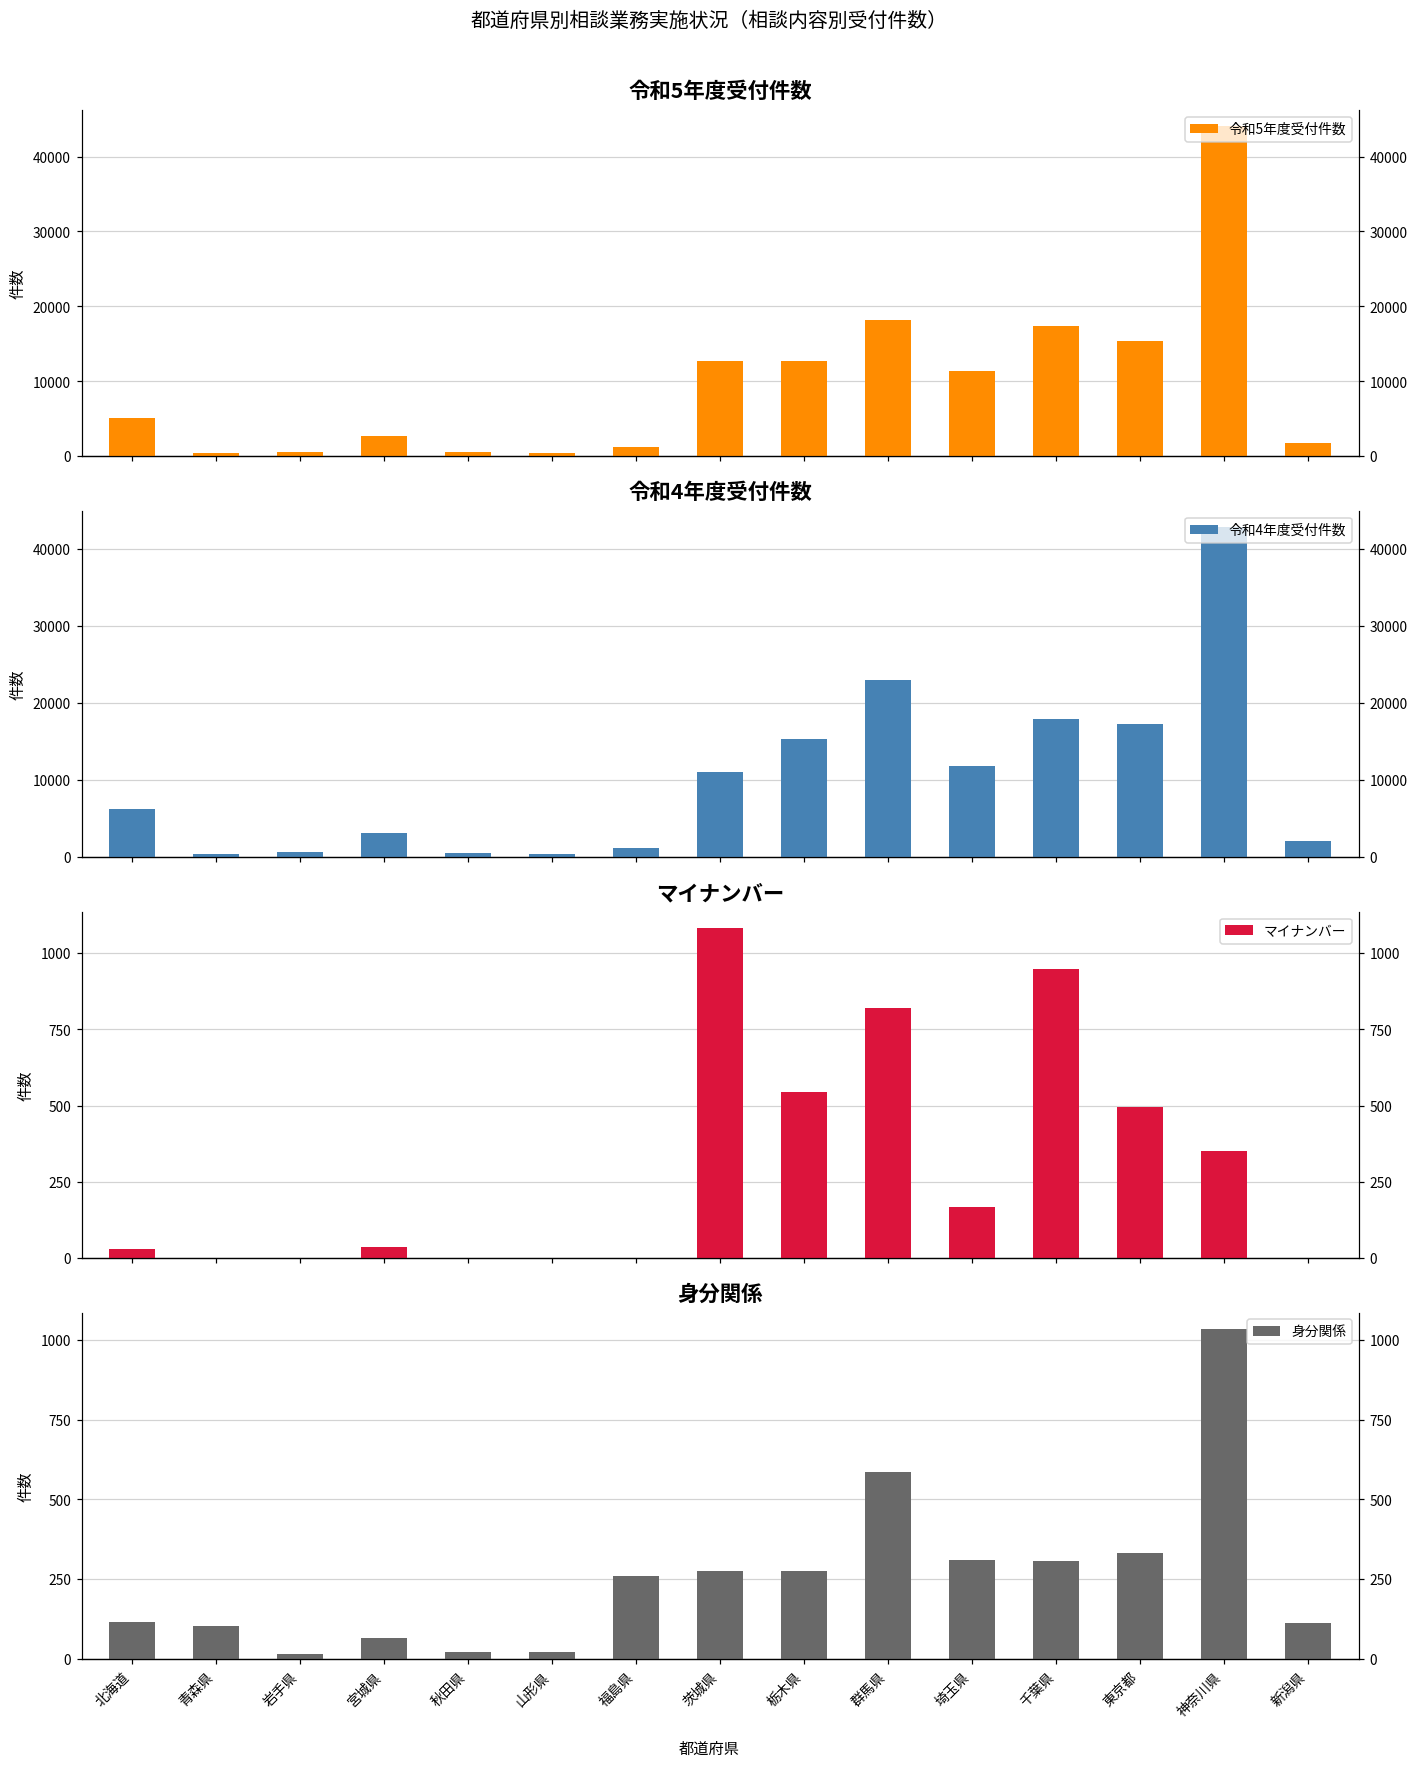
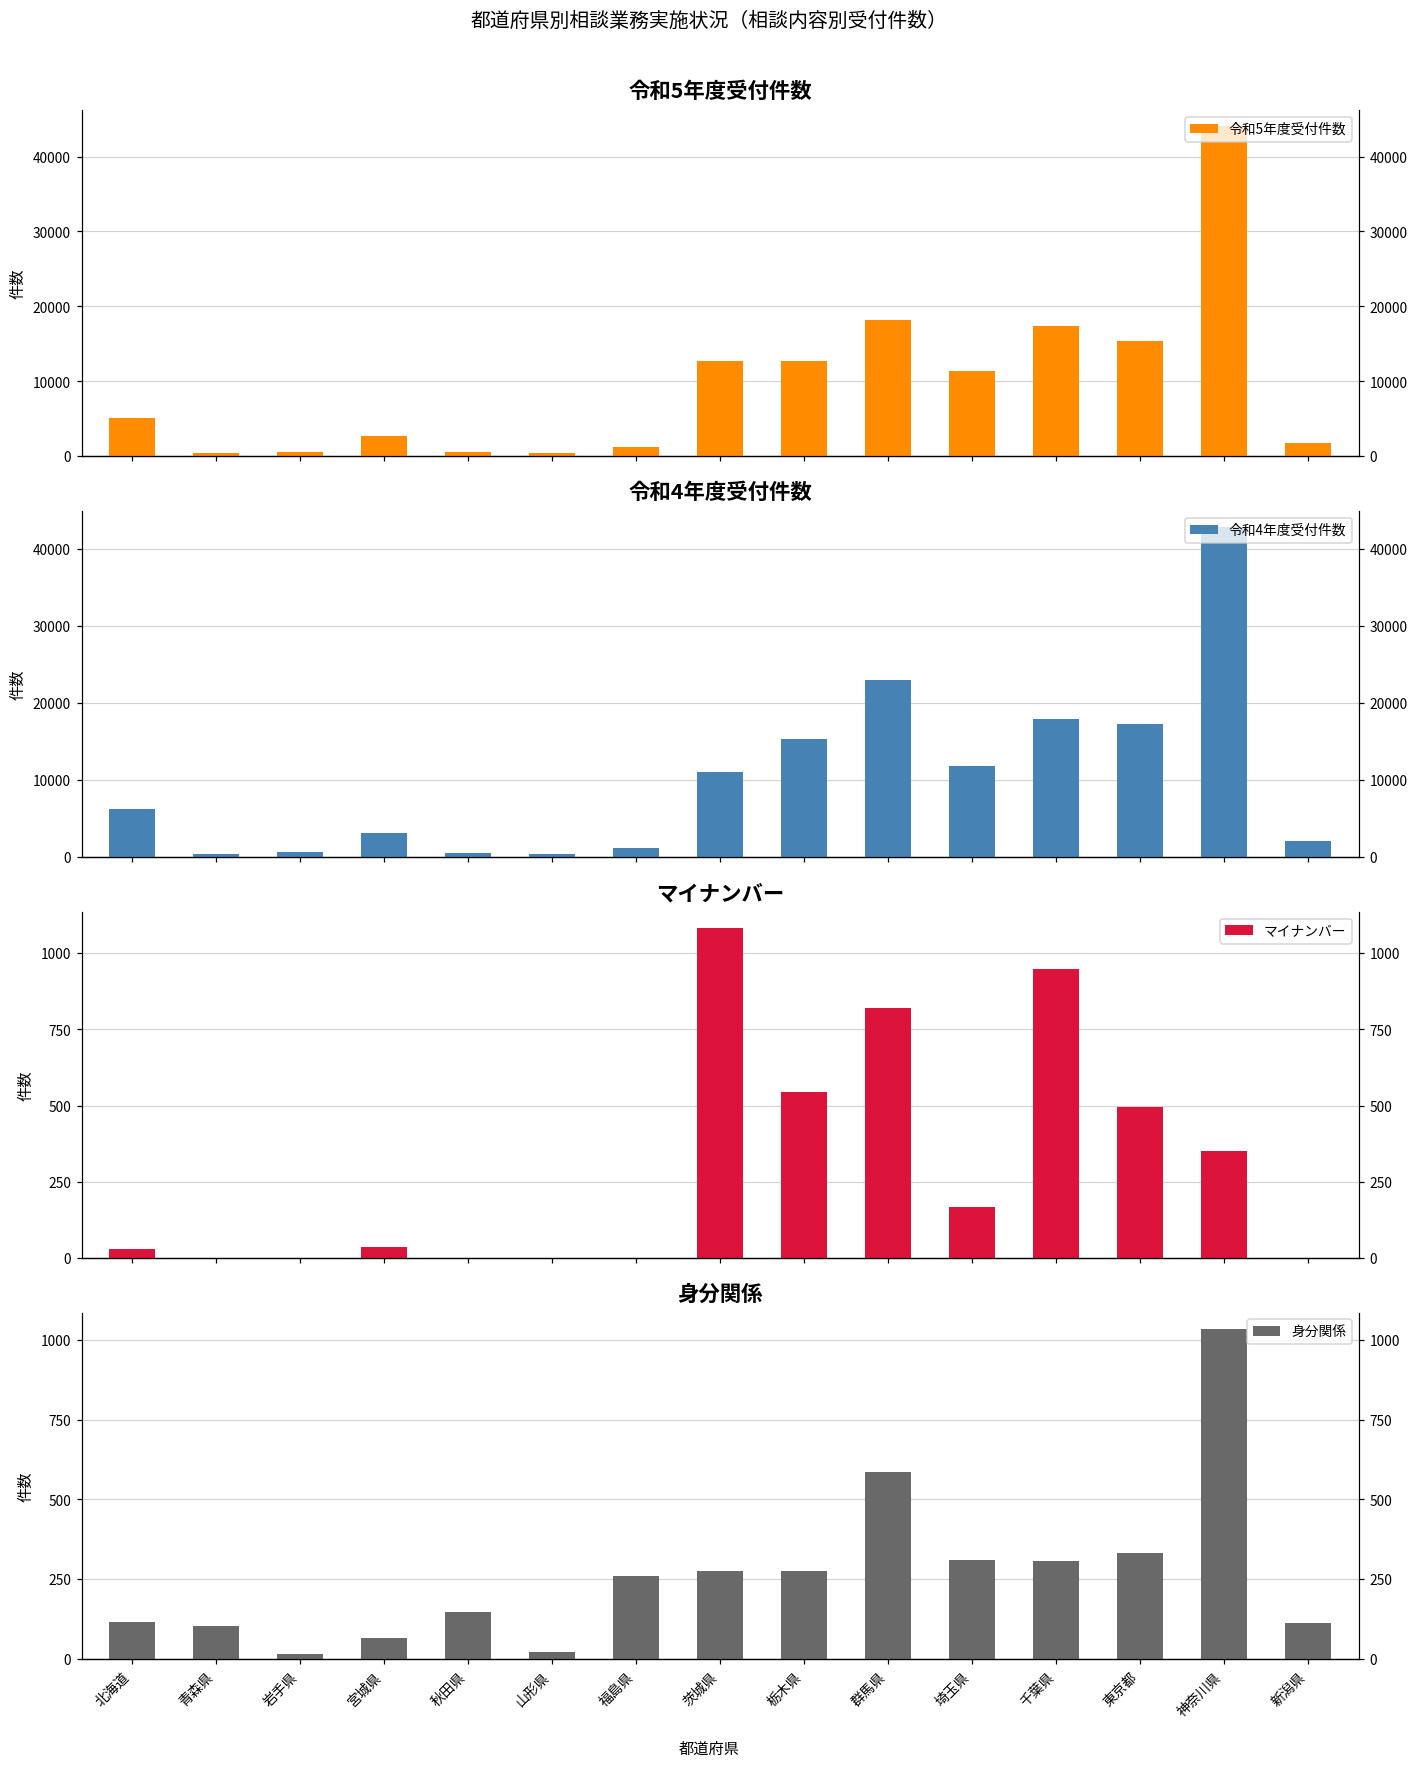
身分関係, 秋田県: 20 -> 150
